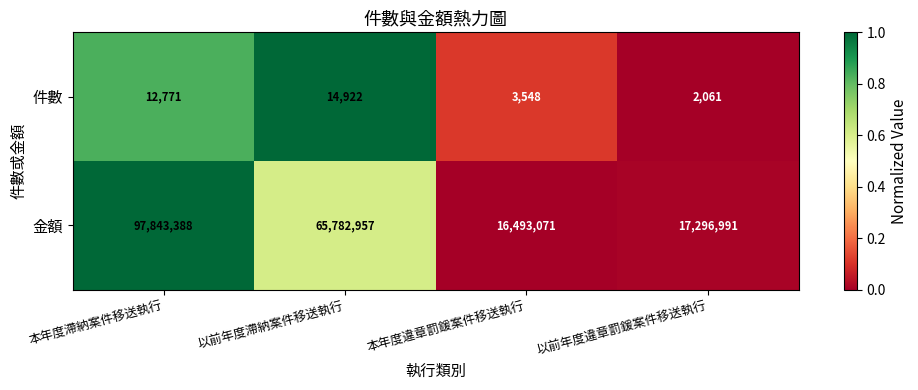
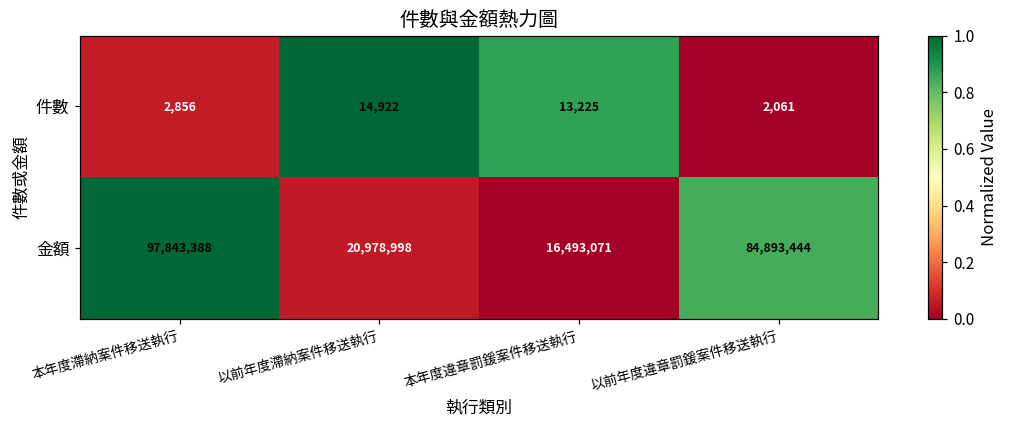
件數, 本年度滯納案件移送執行: 12,771 -> 2,856
件數, 本年度違章罰鍰案件移送執行: 3,548 -> 13,225
金額, 以前年度滯納案件移送執行: 65,782,957 -> 20,978,998
金額, 以前年度違章罰鍰案件移送執行: 17,296,991 -> 84,893,444
